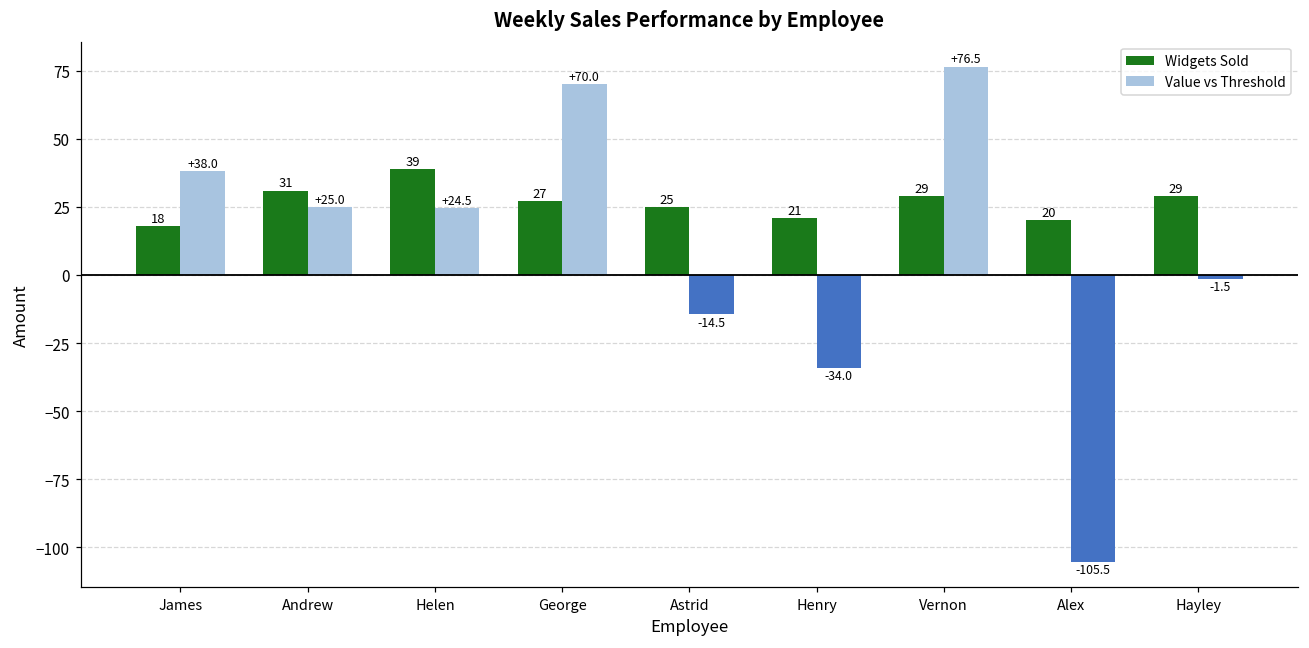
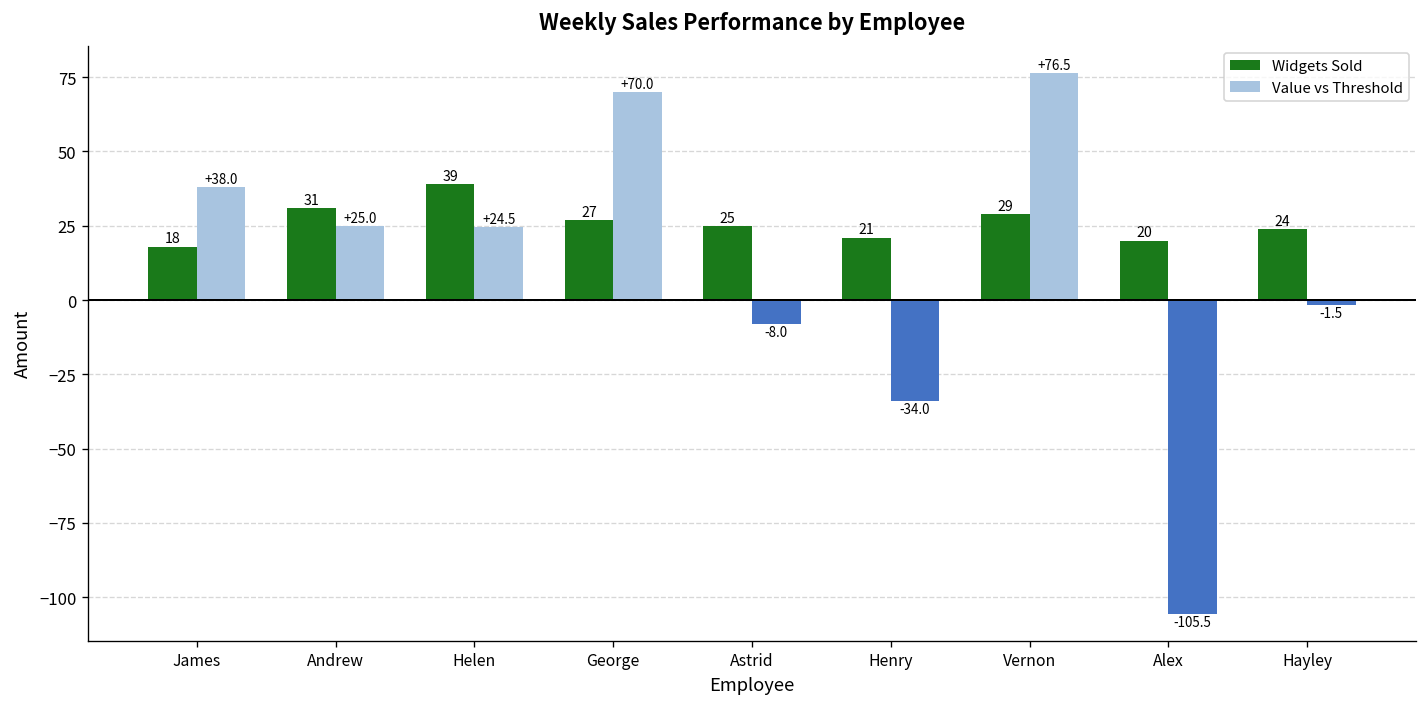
Value vs Threshold, Astrid: -14.5 -> -8.0
Widgets Sold, Hayley: 29 -> 24
